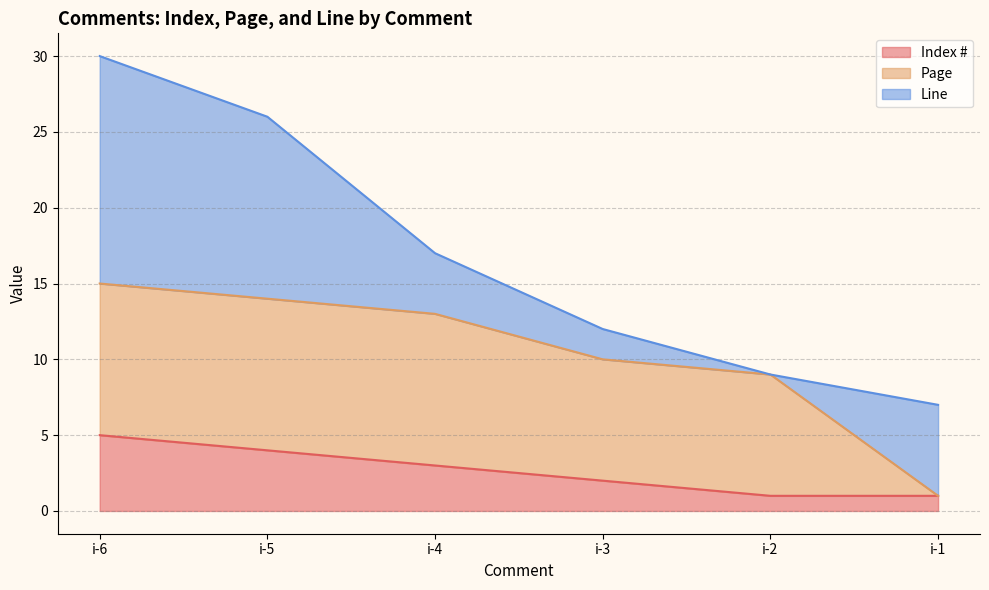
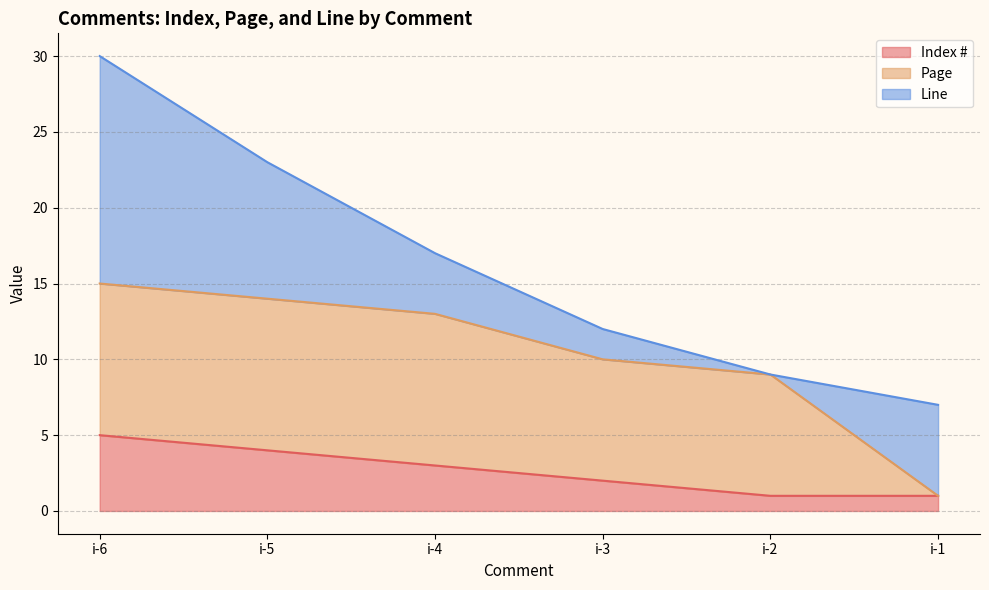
Line, i-5: 12 -> 9
